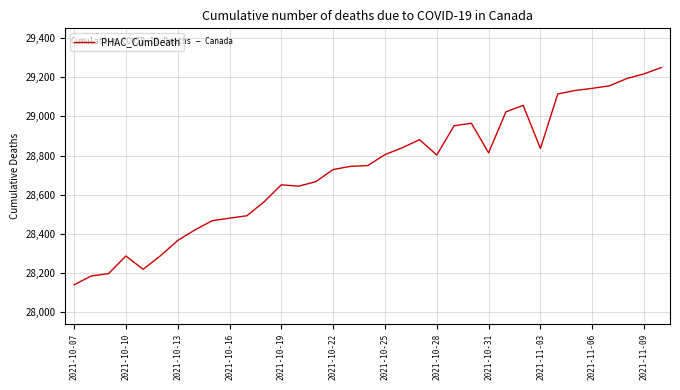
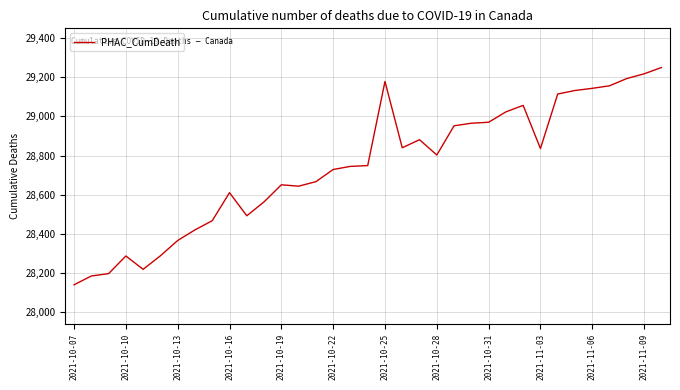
2021-10-16: 28,480 -> 28,610
2021-10-25: 28,810 -> 29,180
2021-10-31: 28,810 -> 28,970
